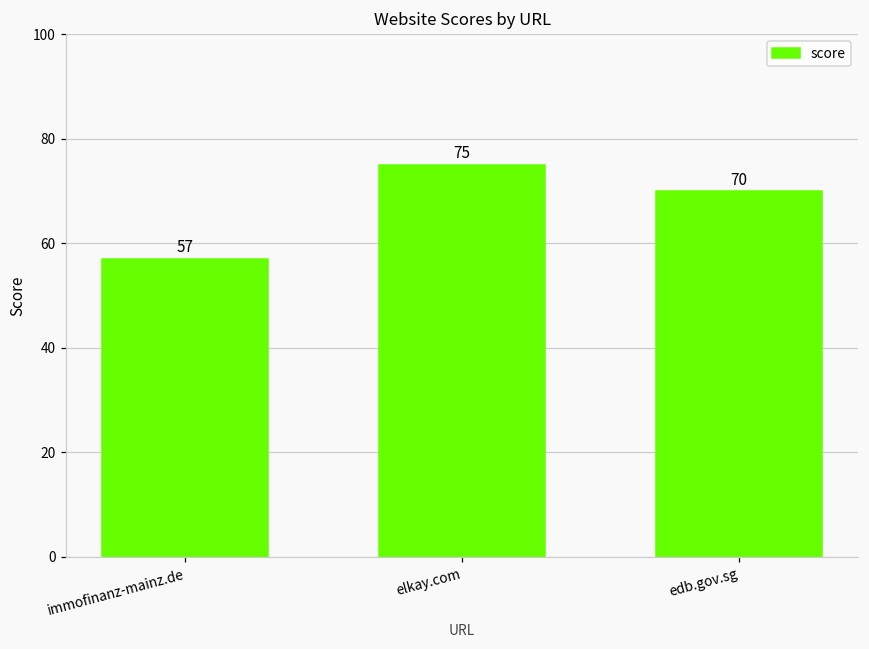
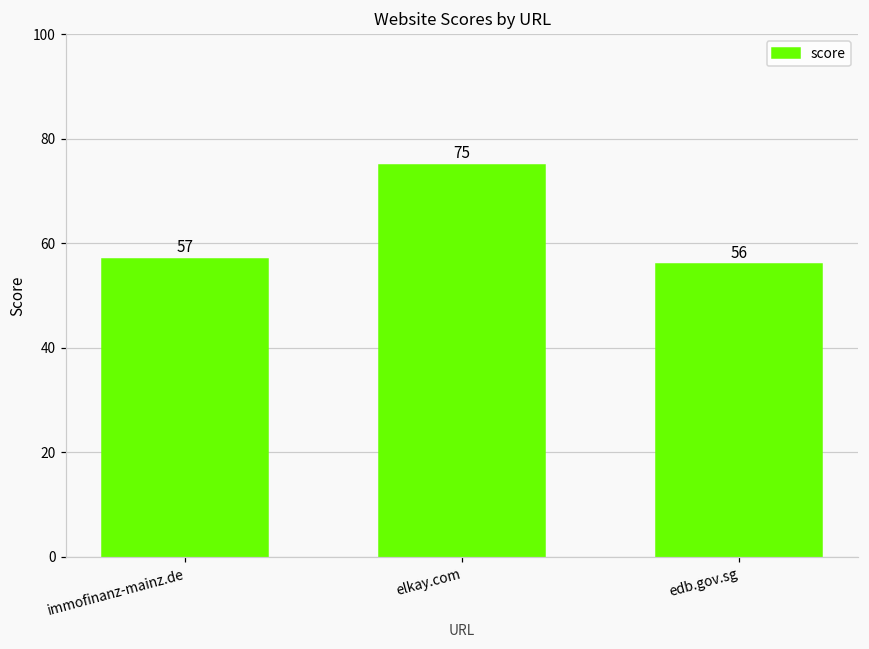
edb.gov.sg: 70 -> 56
